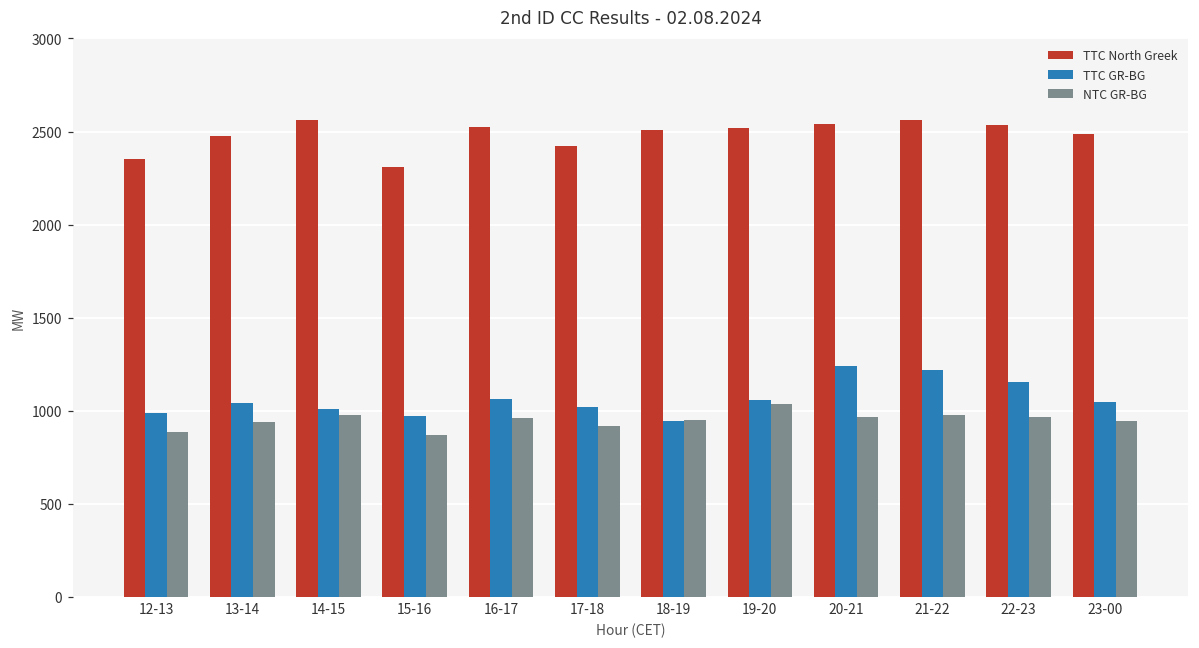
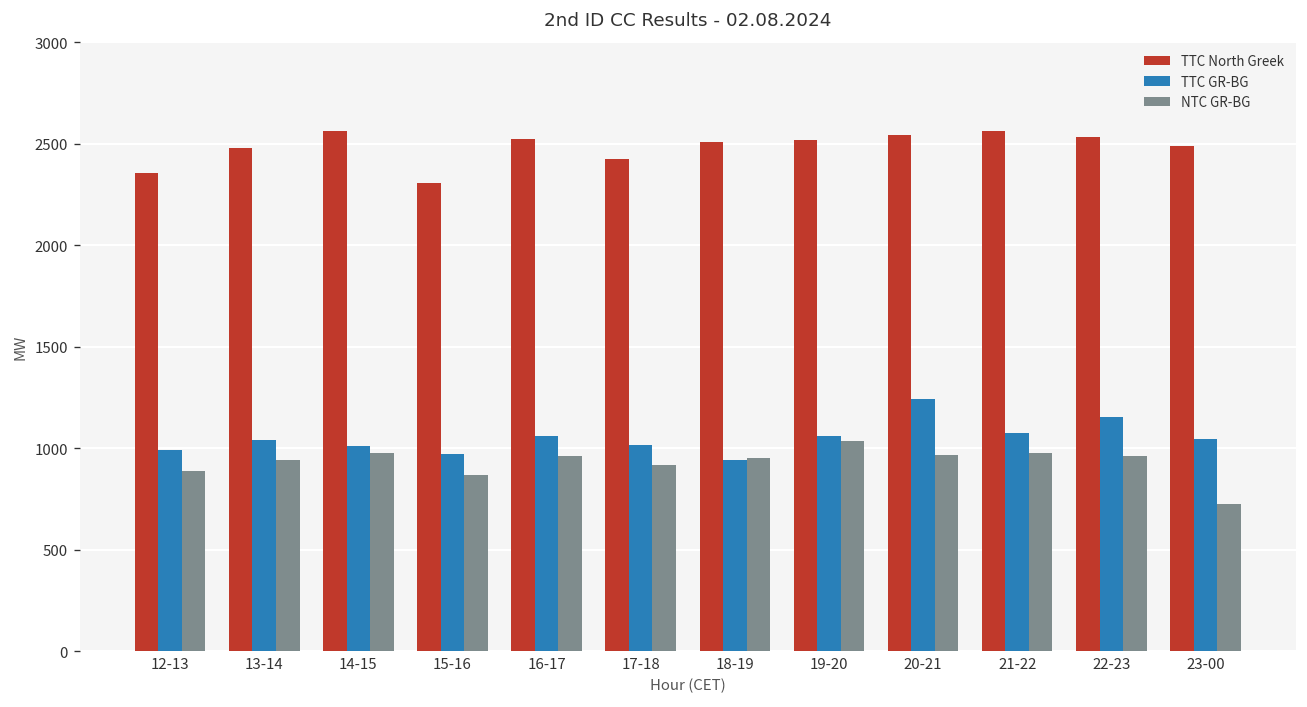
TTC GR-BG, 21-22: 1220 -> 1080
NTC GR-BG, 23-00: 940 -> 720
